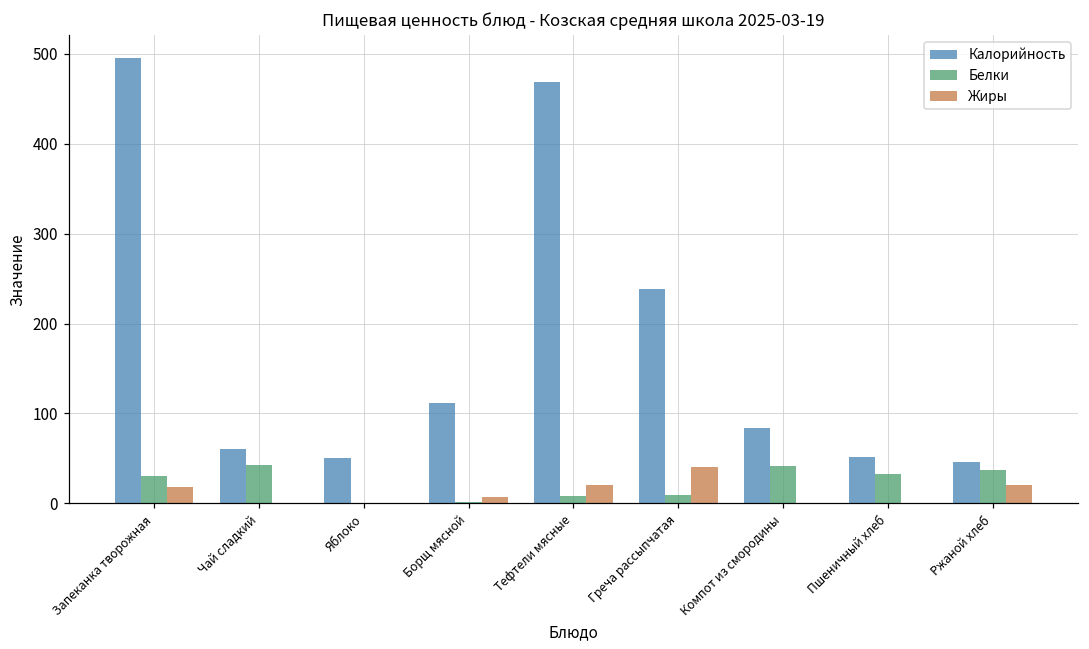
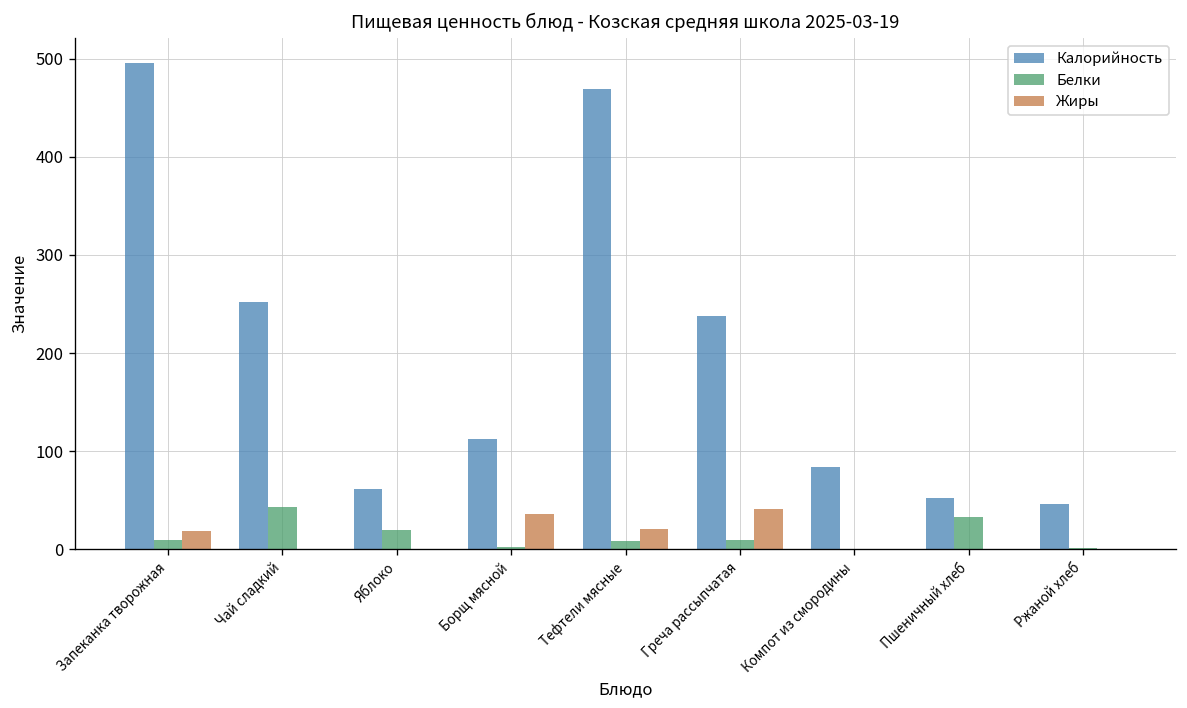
Белки, Запеканка творожная: 30 -> 10
Калорийность, Чай сладкий: 60 -> 250
Калорийность, Яблоко: 50 -> 60
Белки, Яблоко: 0 -> 20
Жиры, Борщ мясной: 10 -> 40
Белки, Компот из смородины: 40 -> 0
Белки, Ржаной хлеб: 40 -> 0
Жиры, Ржаной хлеб: 20 -> 0
